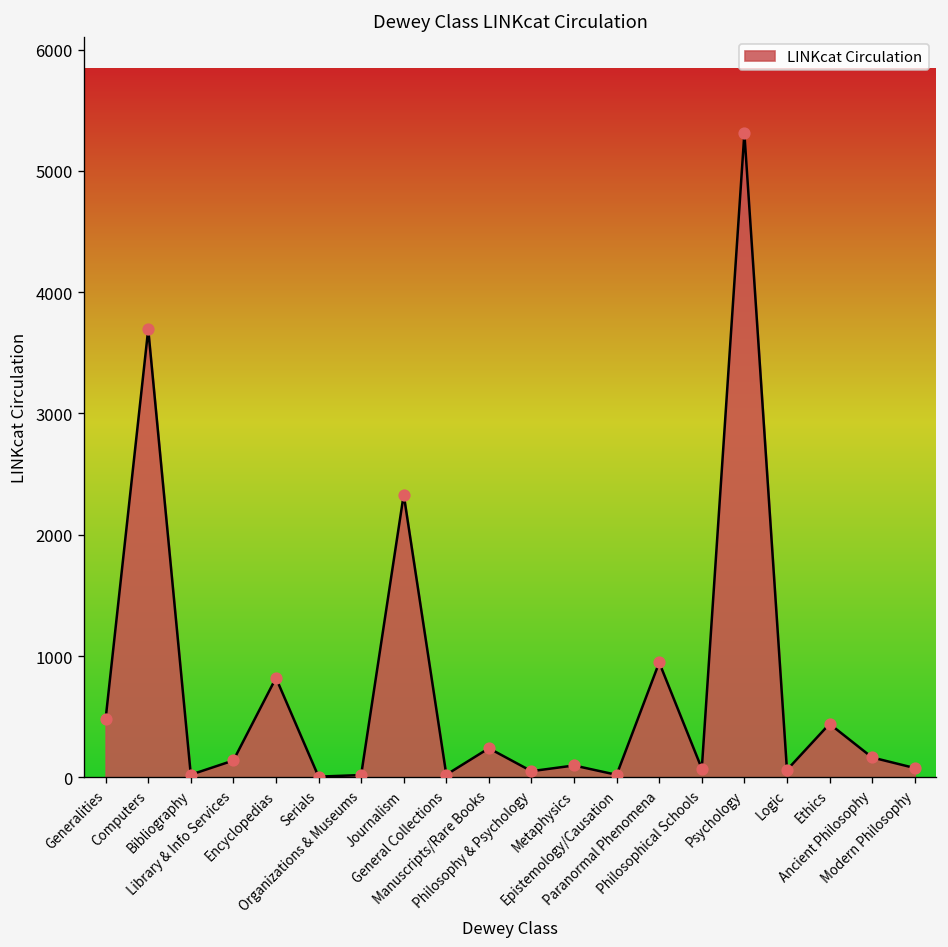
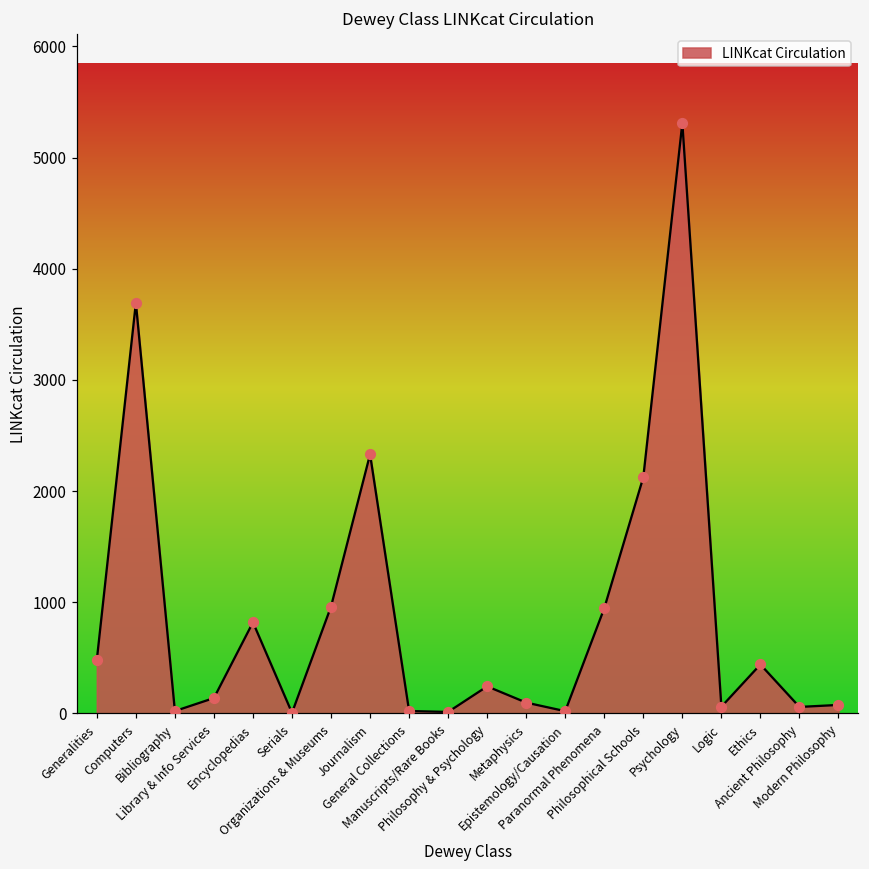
Organizations & Museums: 20 -> 960
Manuscripts/Rare Books: 240 -> 10
Philosophy & Psychology: 50 -> 240
Philosophical Schools: 70 -> 2130
Ancient Philosophy: 160 -> 60
